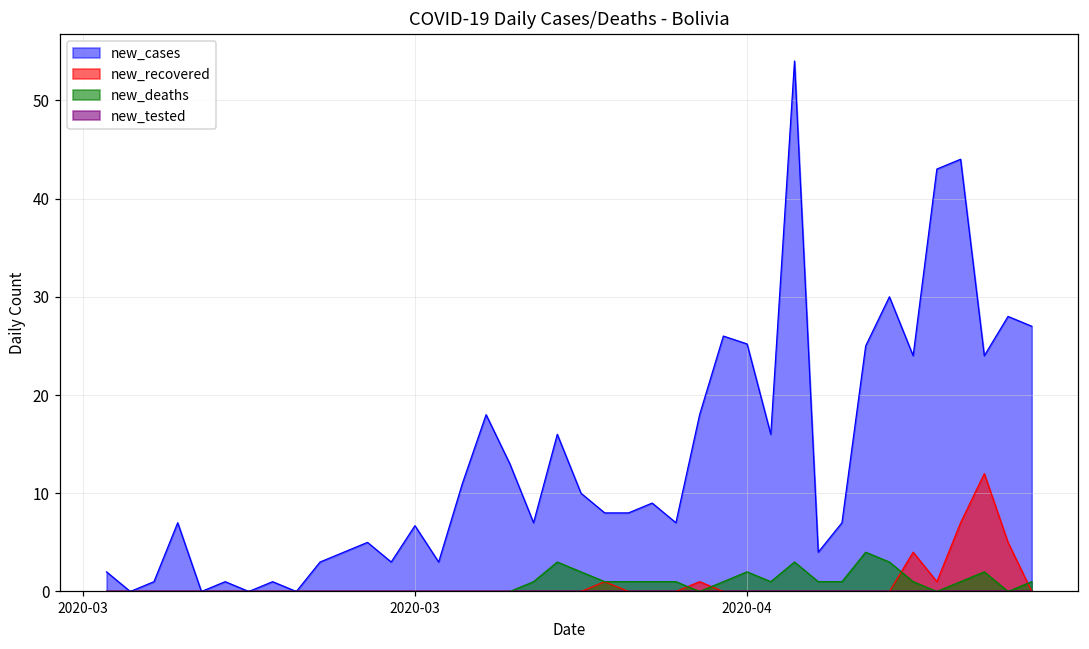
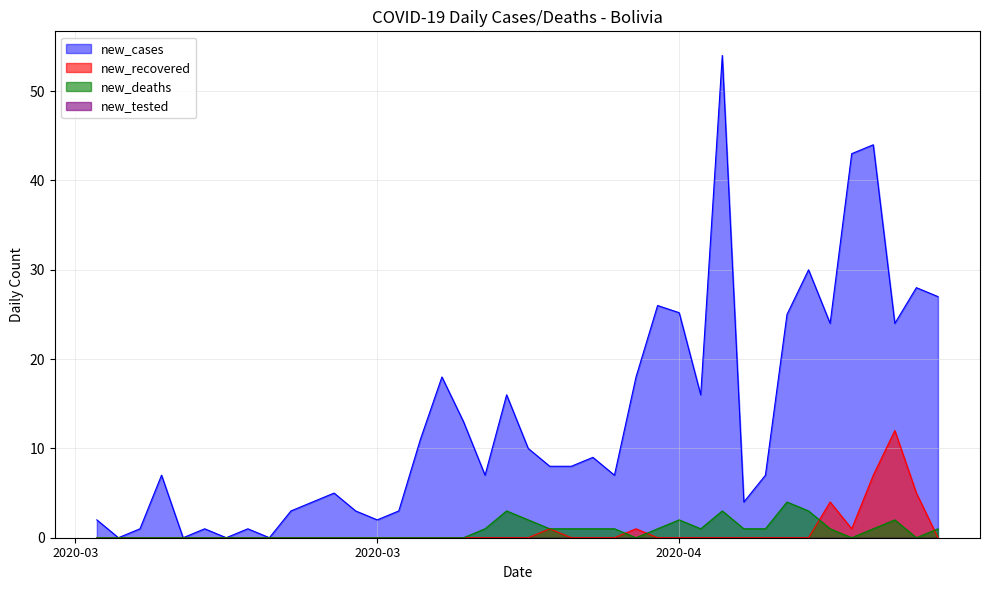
new_cases, 2020-03: 7 -> 2
